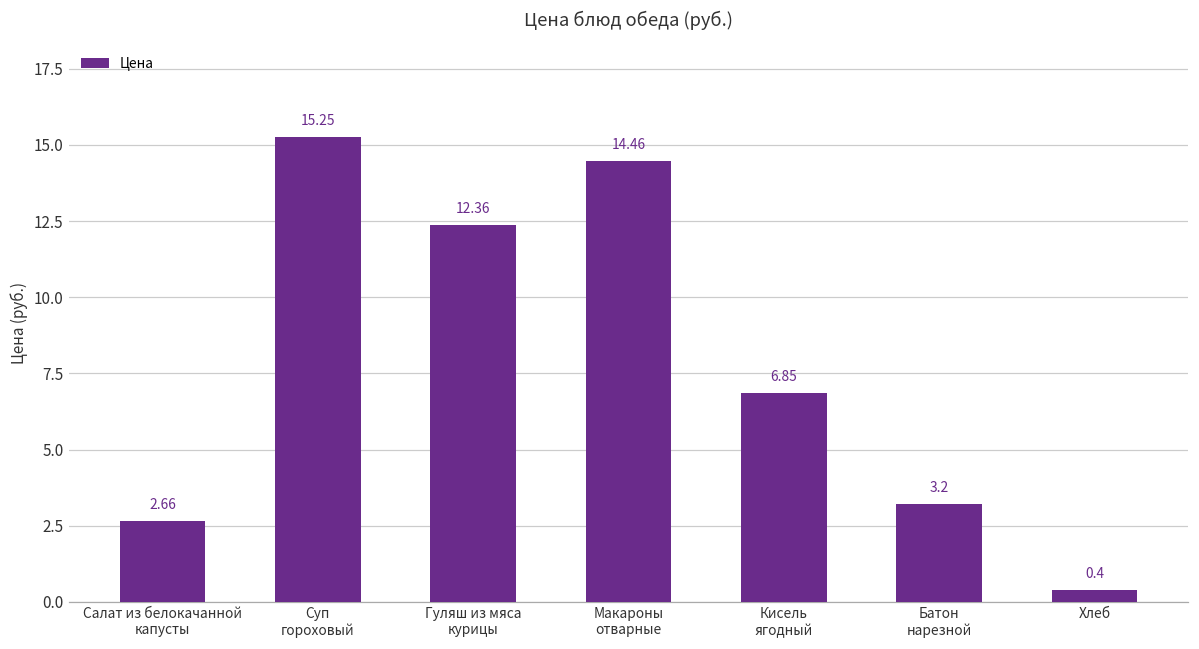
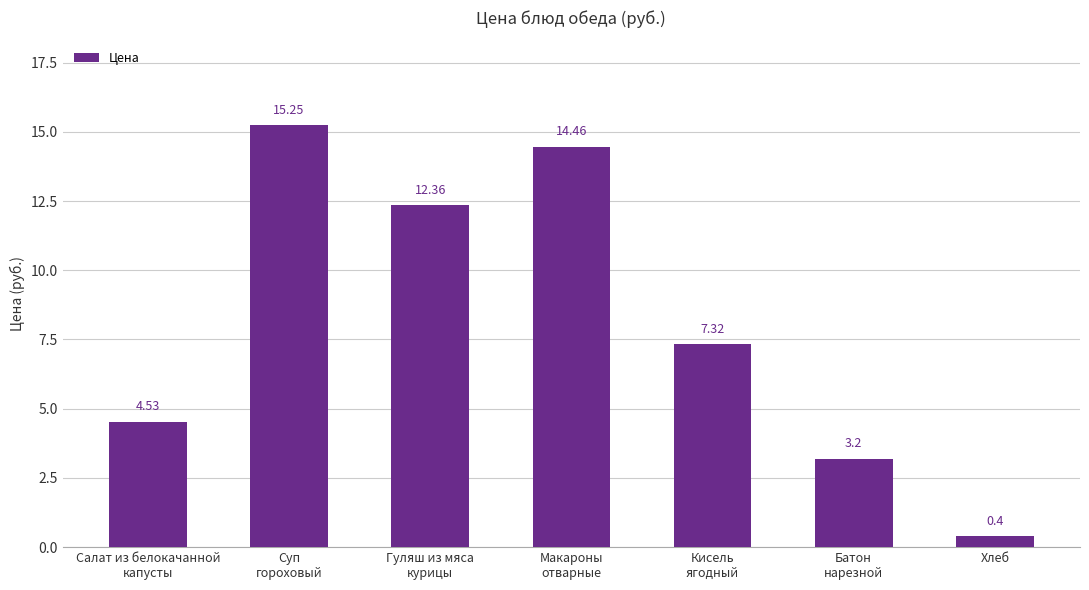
Салат из белокачанной капусты: 2.66 -> 4.53
Кисель ягодный: 6.85 -> 7.32
